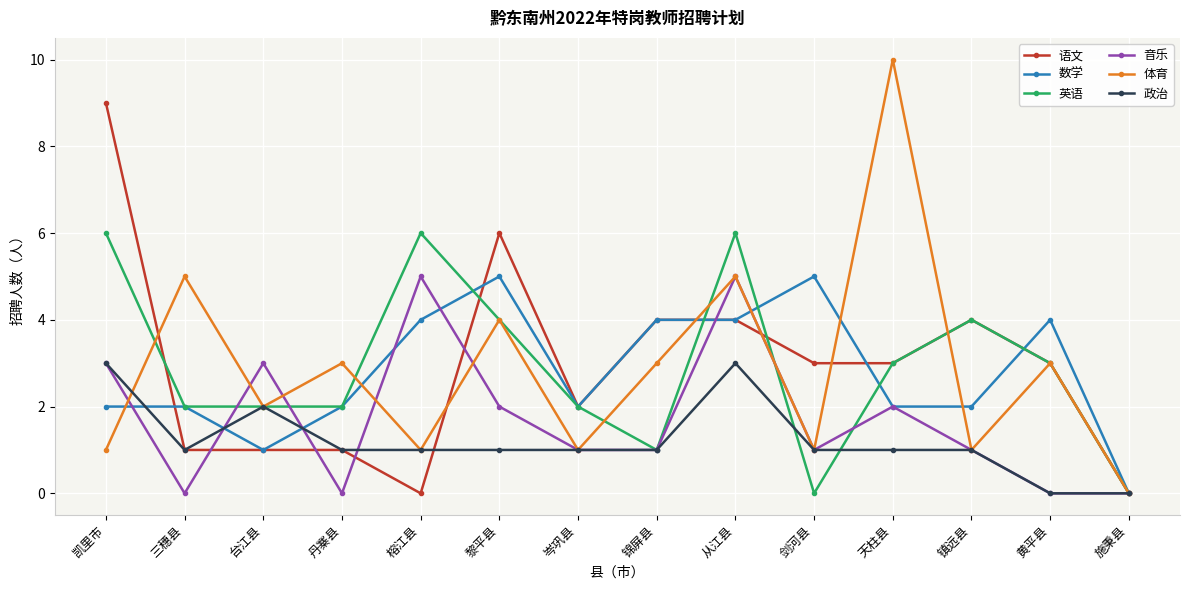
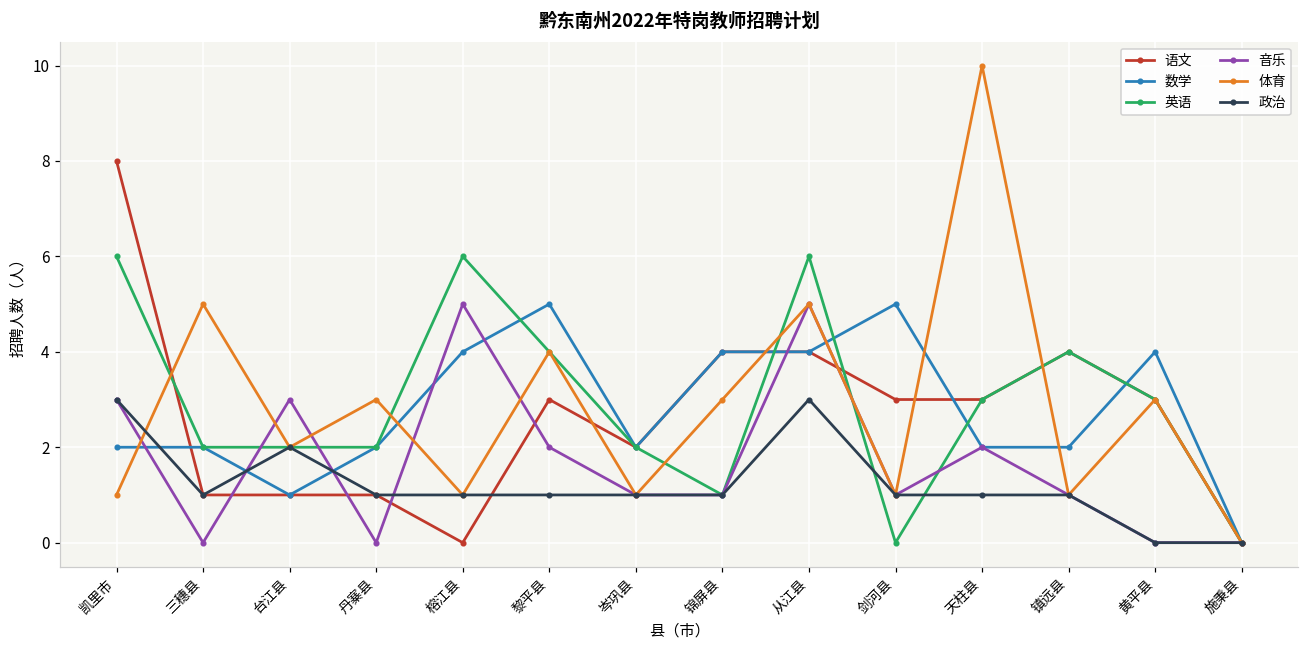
语文, 凯里市: 9 -> 8
语文, 黎平县: 6 -> 3
